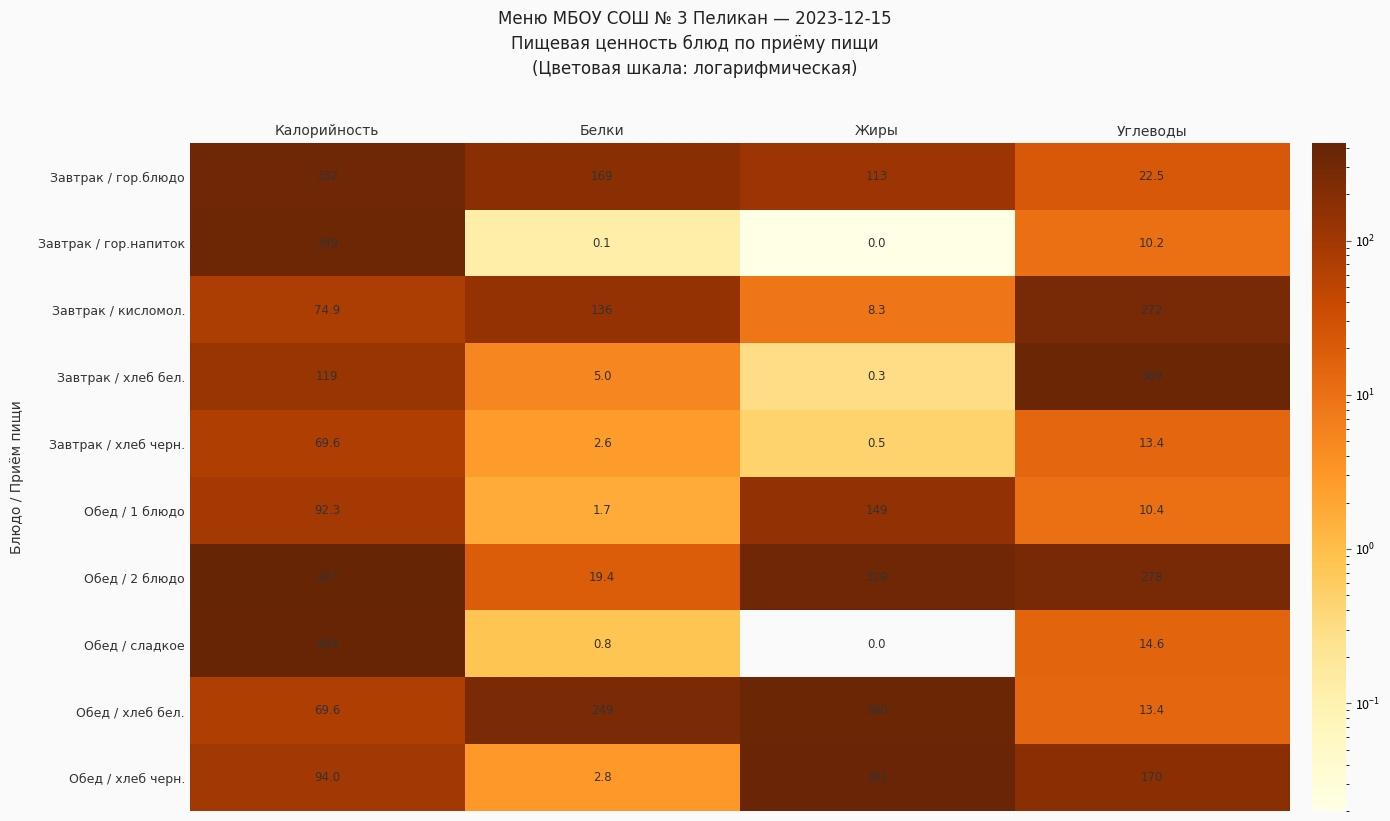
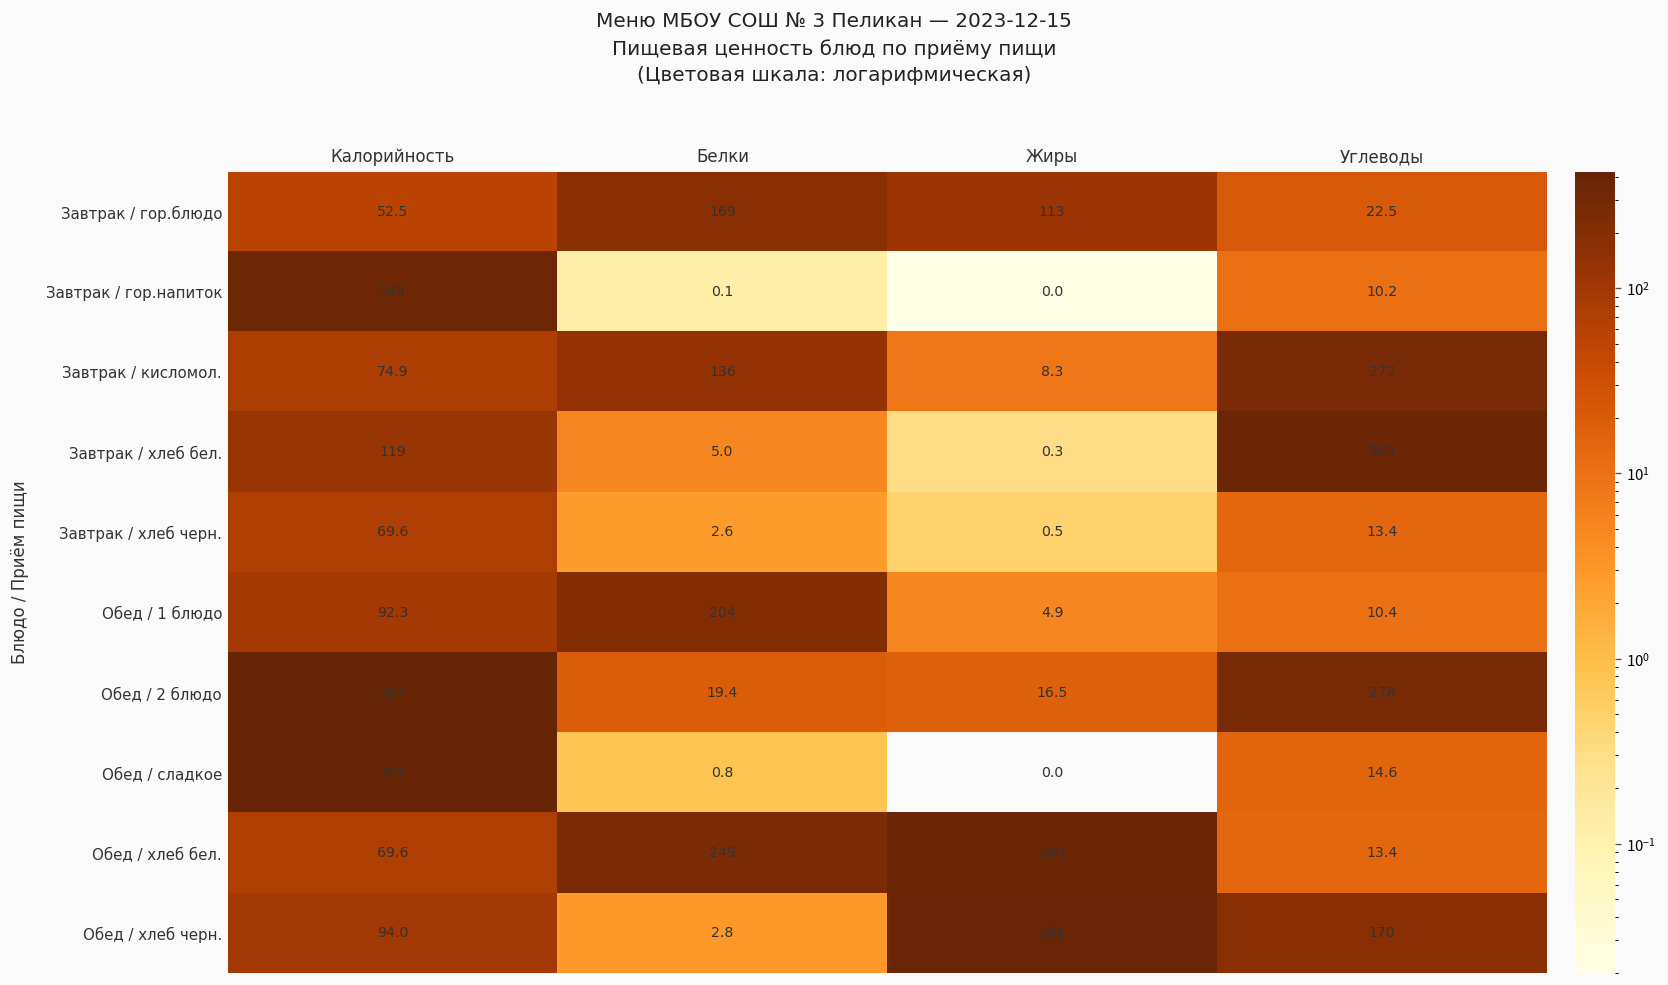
Завтрак / гор.блюдо, Калорийность: 332 -> 52.5
Обед / 1 блюдо, Белки: 1.7 -> 204
Обед / 1 блюдо, Жиры: 149 -> 4.9
Обед / 2 блюдо, Жиры: 329 -> 16.5
